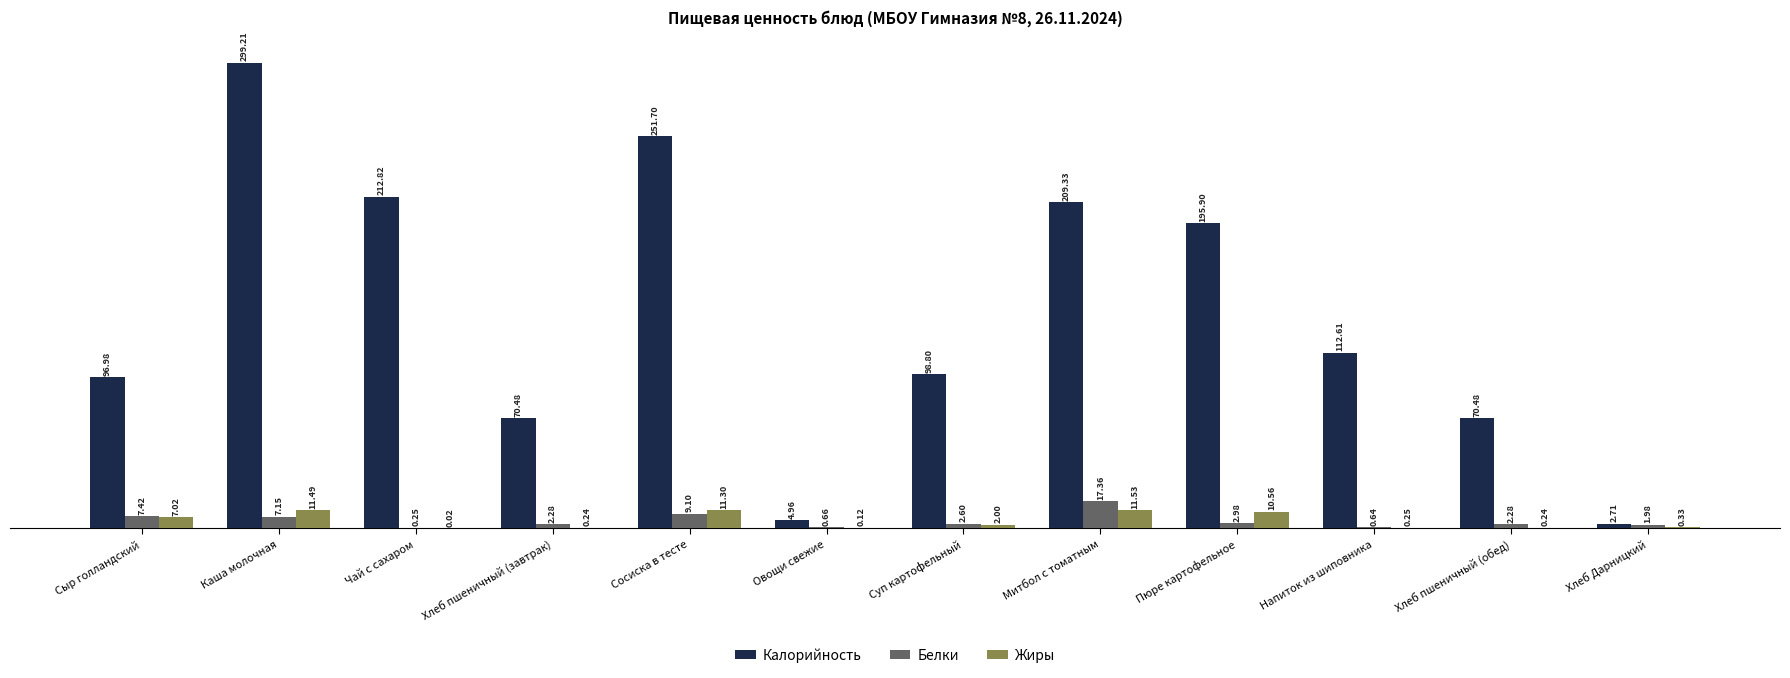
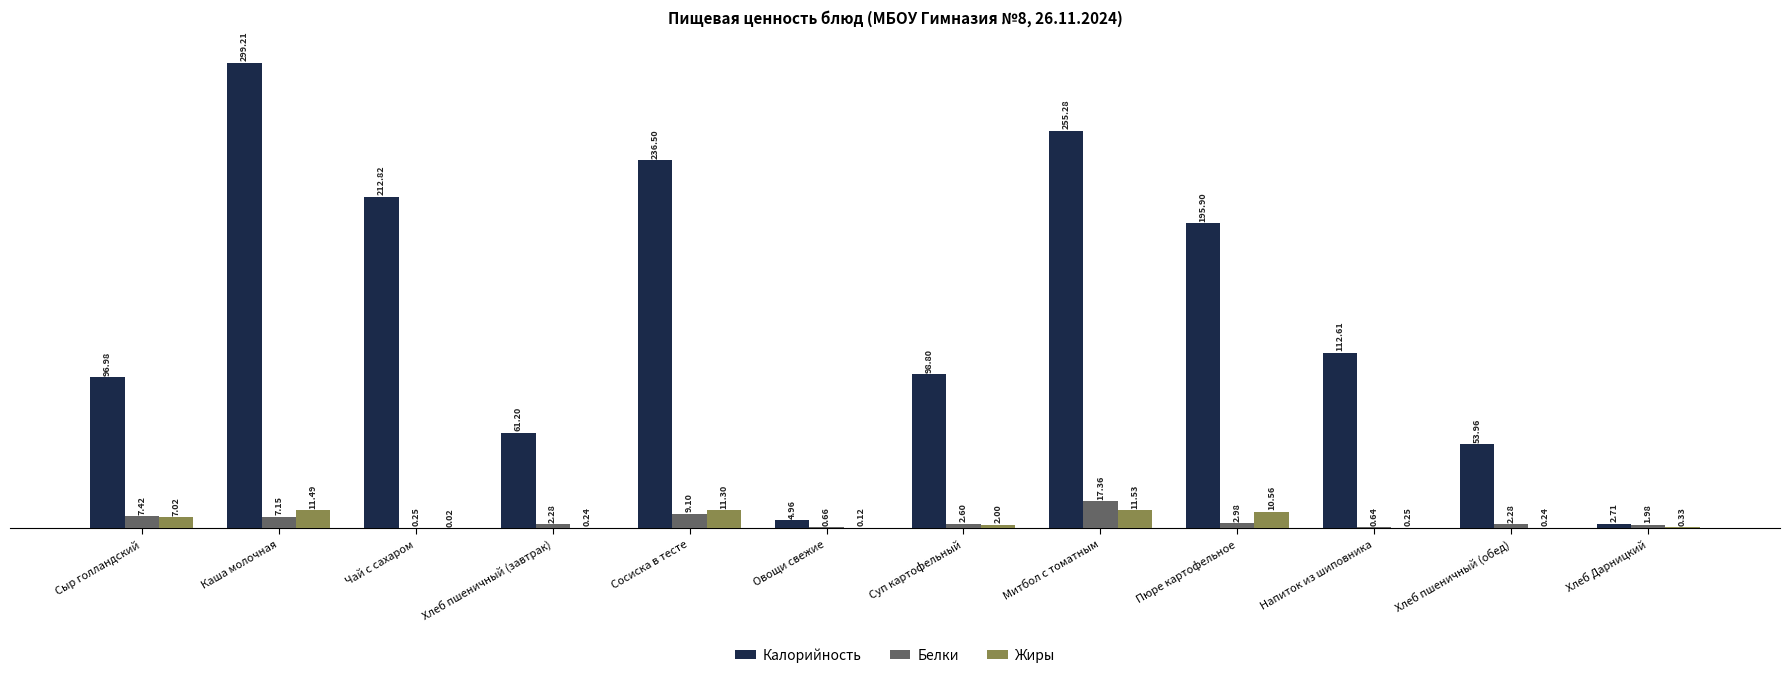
Калорийность, Хлеб пшеничный (завтрак): 70.48 -> 61.20
Калорийность, Сосиска в тесте: 251.70 -> 236.50
Калорийность, Митбол с томатным: 209.33 -> 255.28
Калорийность, Хлеб пшеничный (обед): 70.48 -> 53.96
